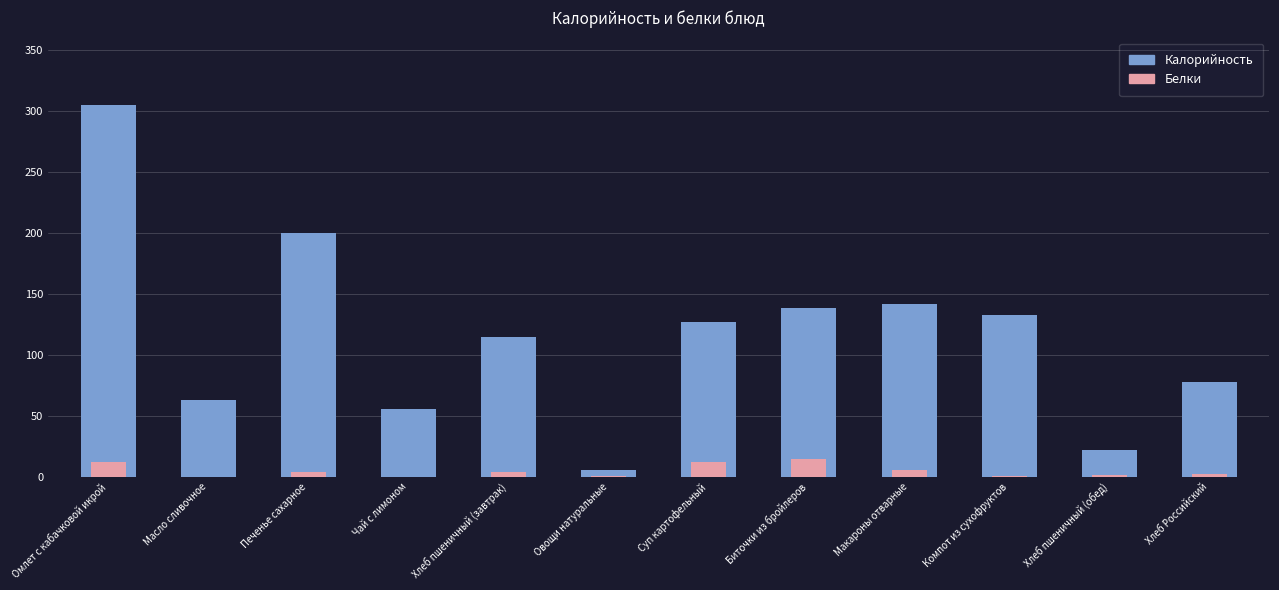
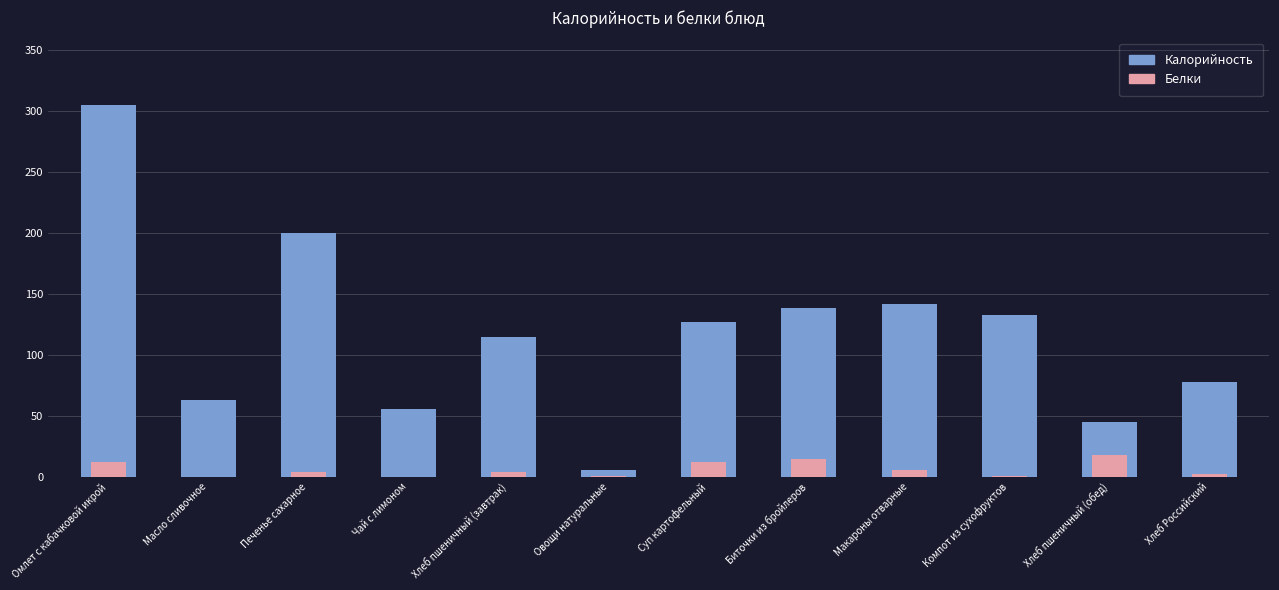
Калорийность, Хлеб пшеничный (обед): 22 -> 45
Белки, Хлеб пшеничный (обед): 2 -> 18
